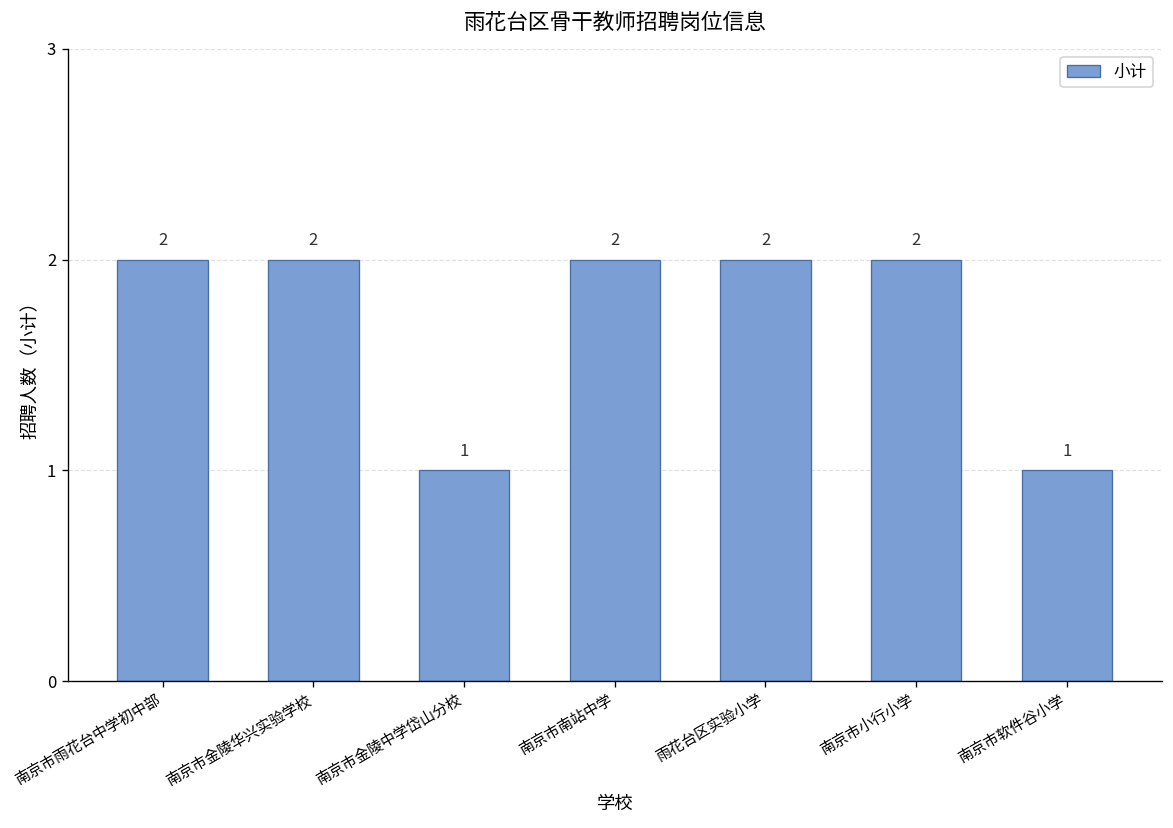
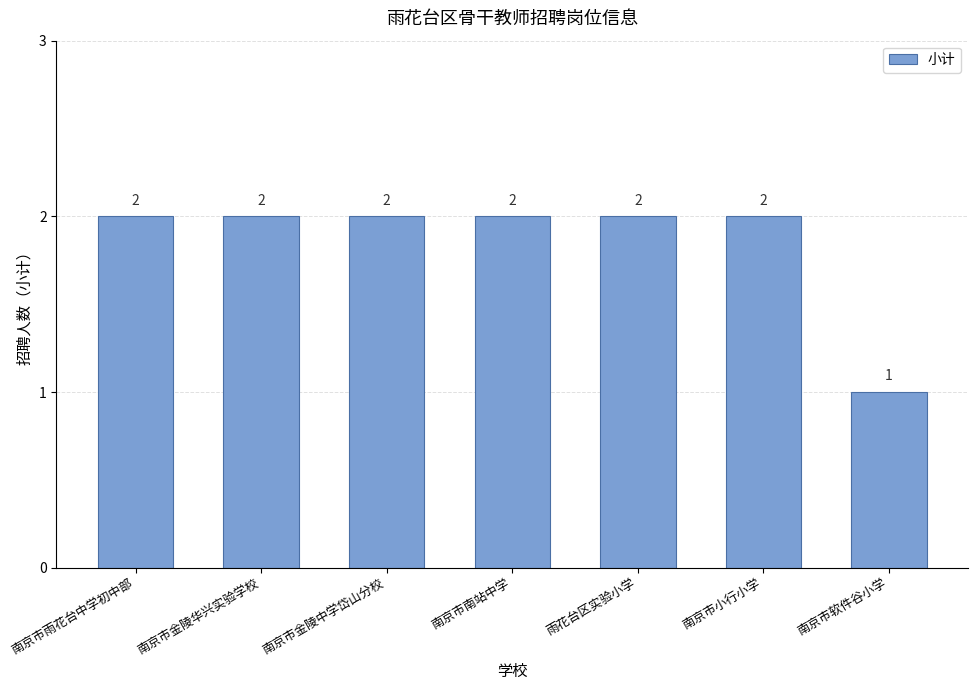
南京市金陵中学岱山分校: 1 -> 2
